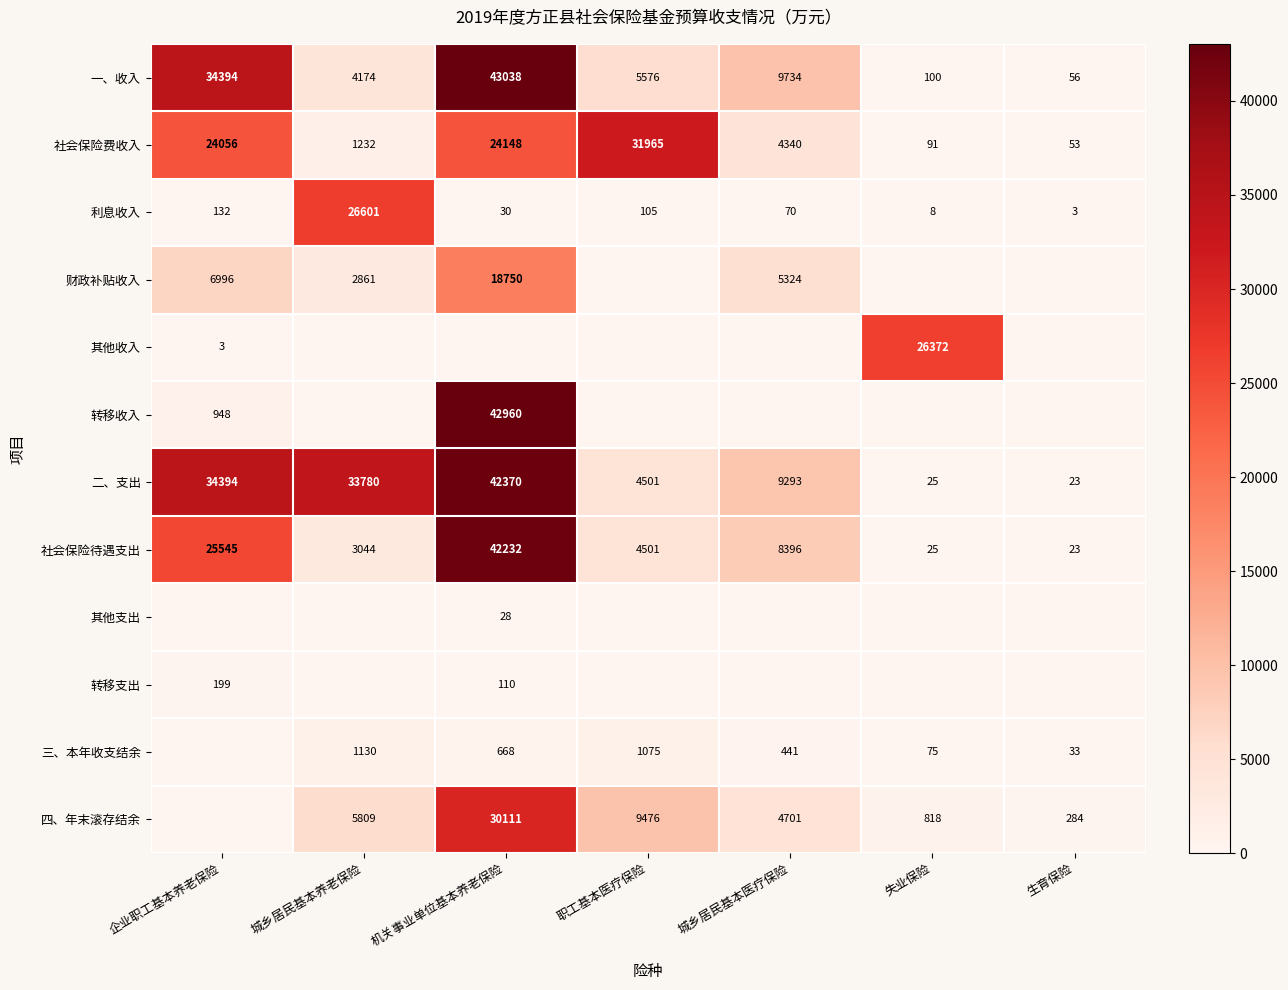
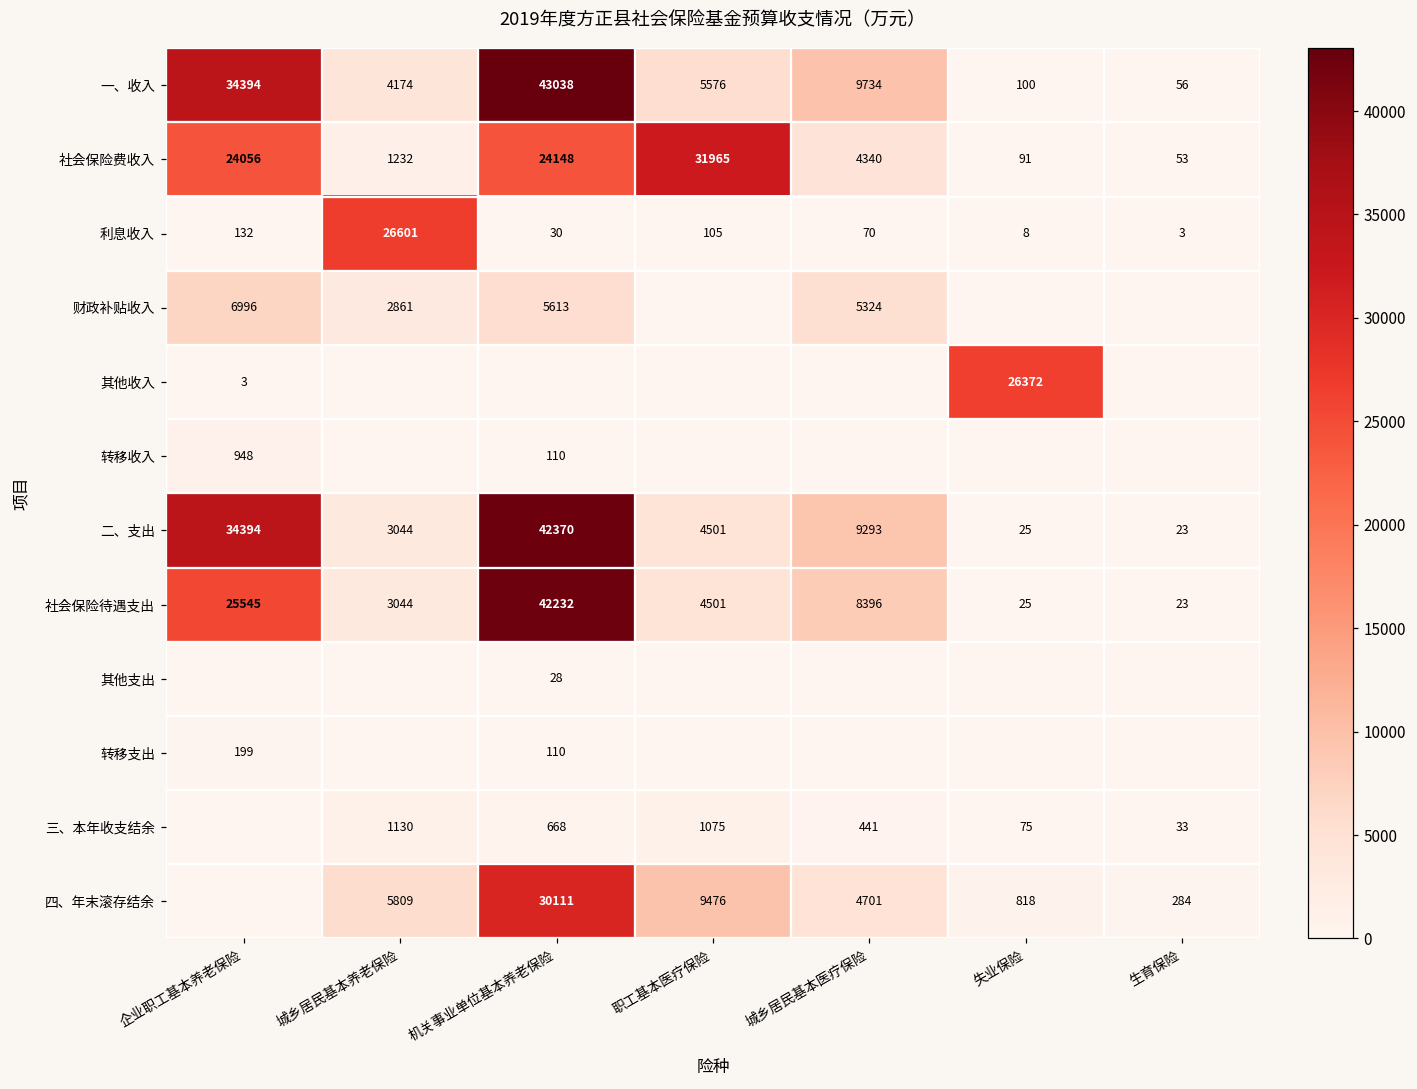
财政补贴收入, 机关事业单位基本养老保险: 18750 -> 5613
转移收入, 机关事业单位基本养老保险: 42960 -> 110
二、支出, 城乡居民基本养老保险: 33780 -> 3044
